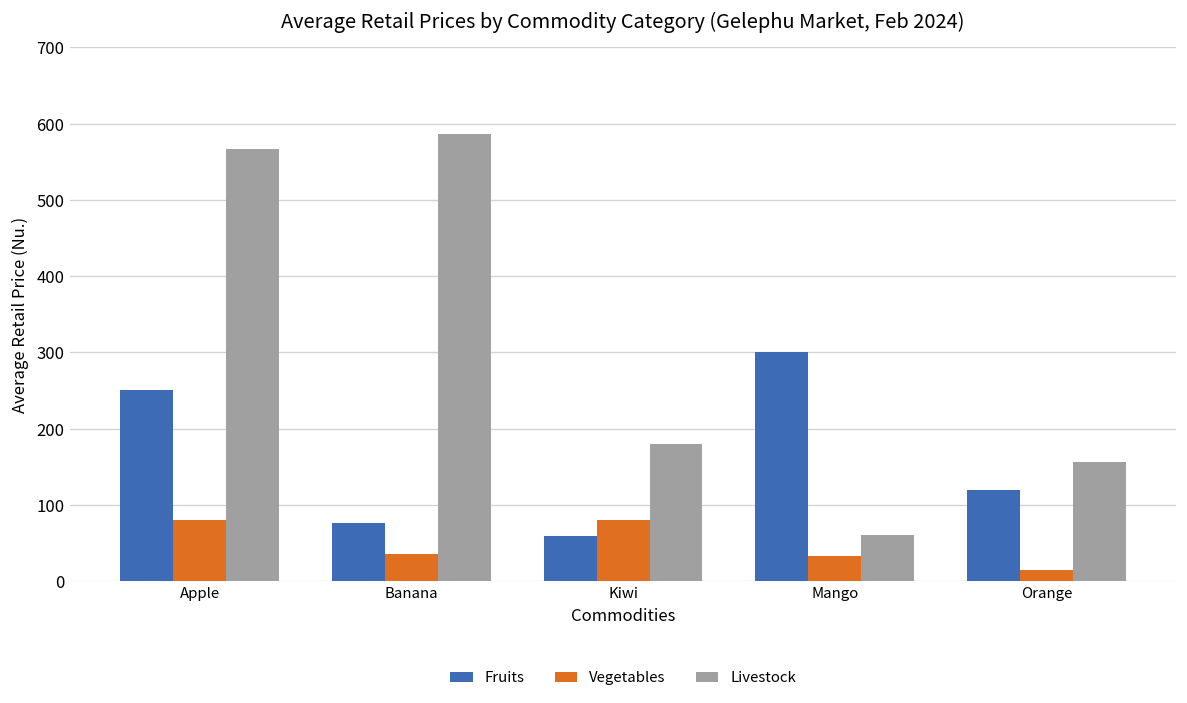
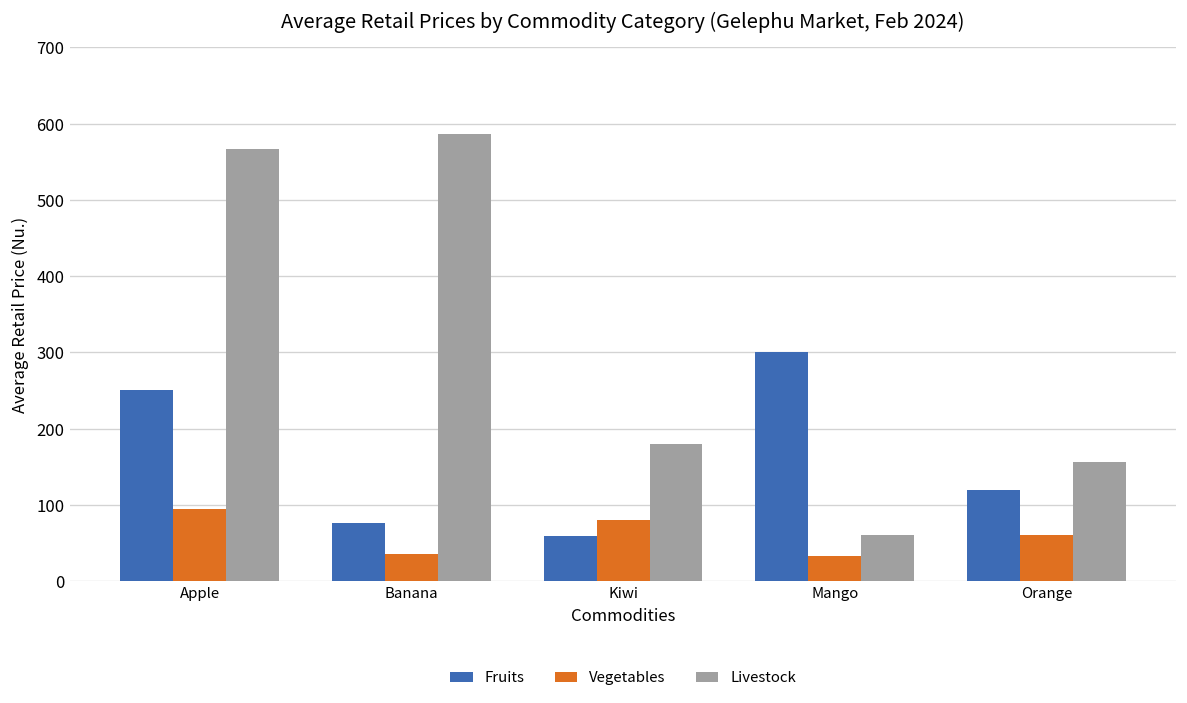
Vegetables, Apple: 80 -> 100
Vegetables, Orange: 10 -> 60
